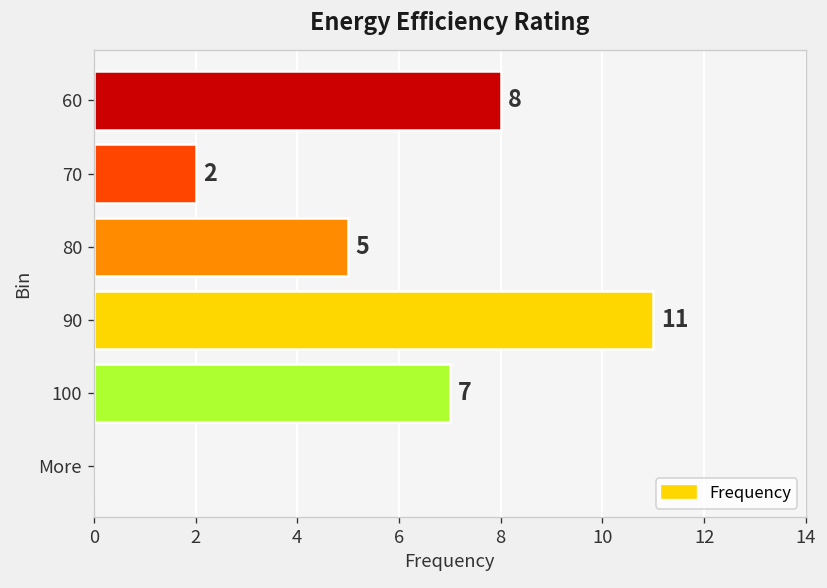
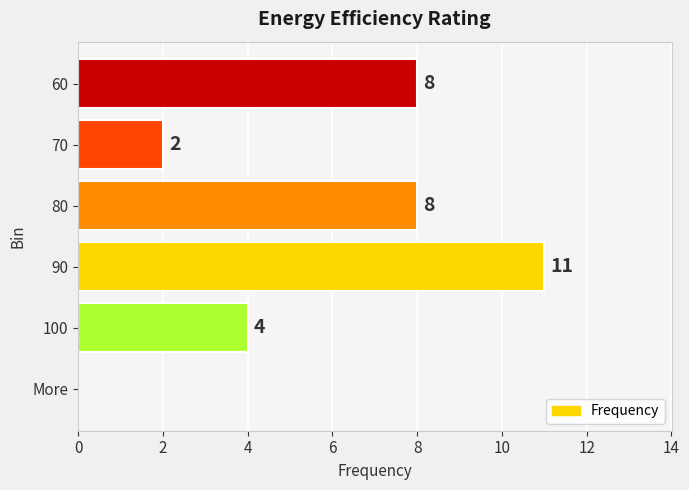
80: 5 -> 8
100: 7 -> 4
